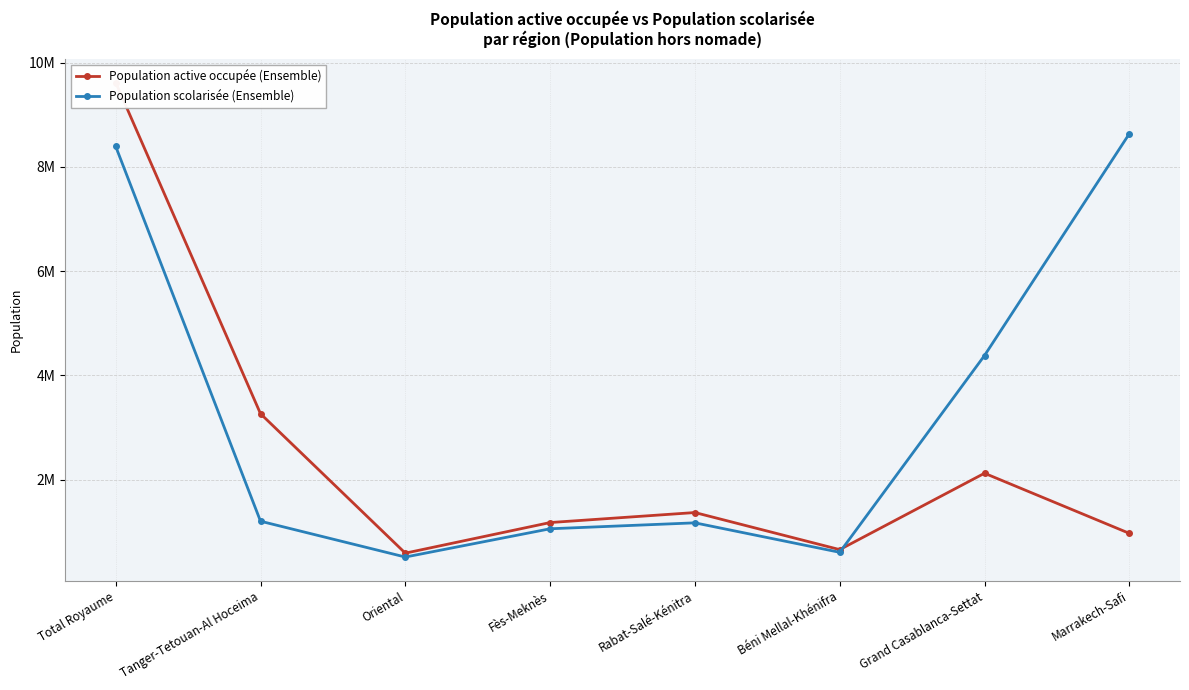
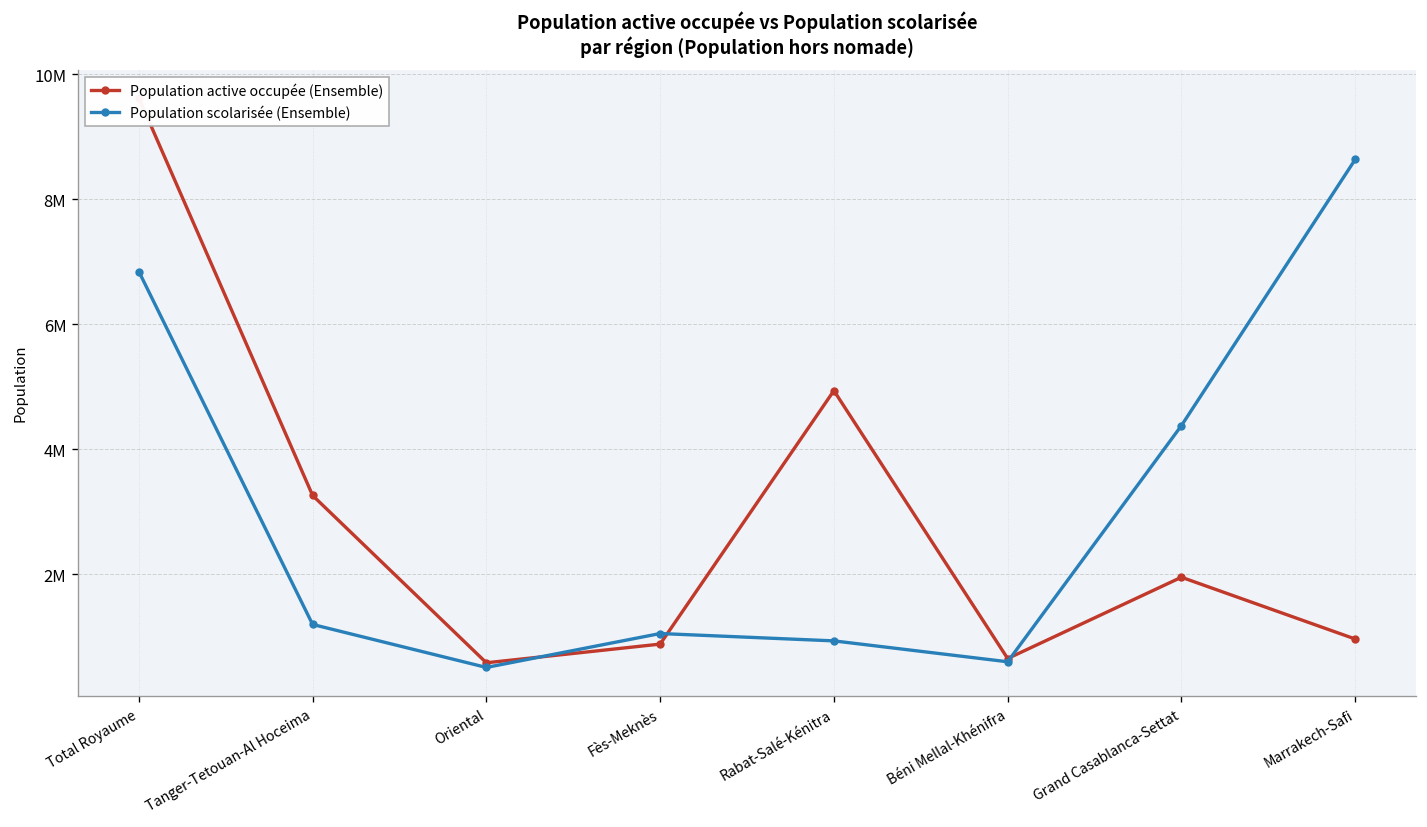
Population scolarisée (Ensemble), Total Royaume: 8400000 -> 6800000
Population active occupée (Ensemble), Fès-Meknès: 1200000 -> 900000
Population active occupée (Ensemble), Rabat-Salé-Kénitra: 1400000 -> 4900000
Population scolarisée (Ensemble), Rabat-Salé-Kénitra: 1200000 -> 900000
Population active occupée (Ensemble), Grand Casablanca-Settat: 2100000 -> 2000000
